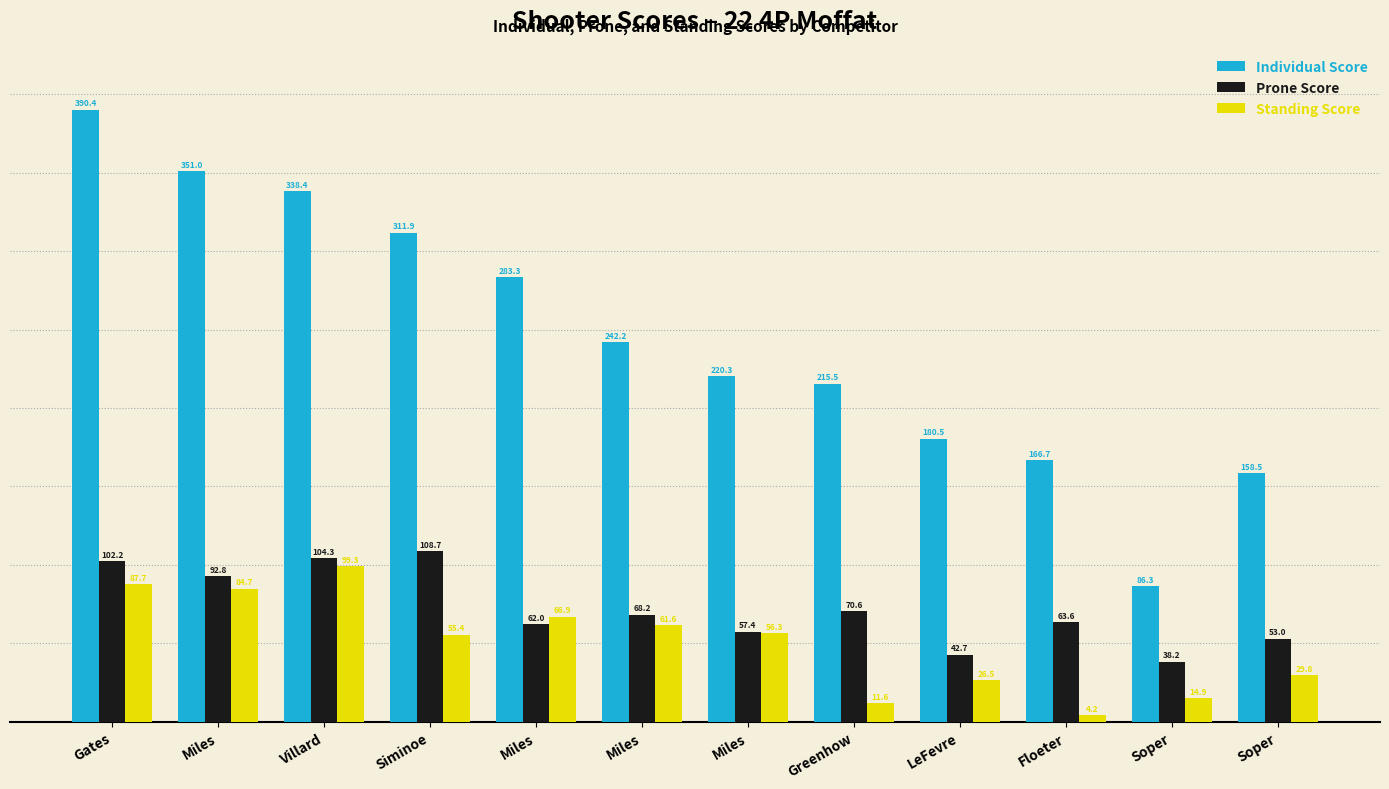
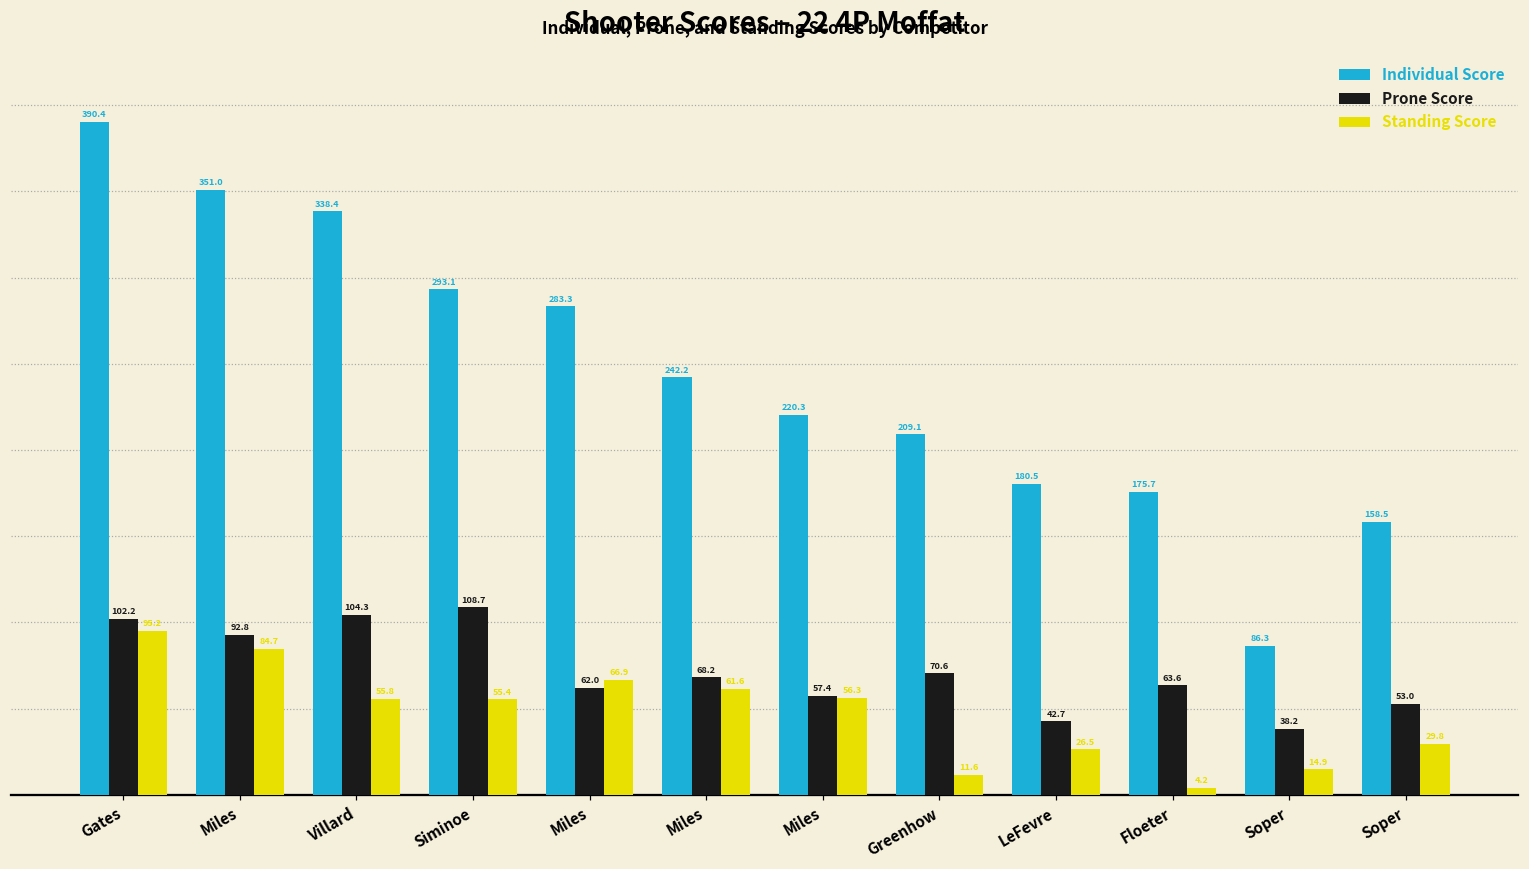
Standing Score, Gates: 87.7 -> 95.2
Standing Score, Villard: 99.3 -> 55.8
Individual Score, Siminoe: 311.9 -> 293.1
Individual Score, Greenhow: 215.5 -> 209.1
Individual Score, Floeter: 166.7 -> 175.7
